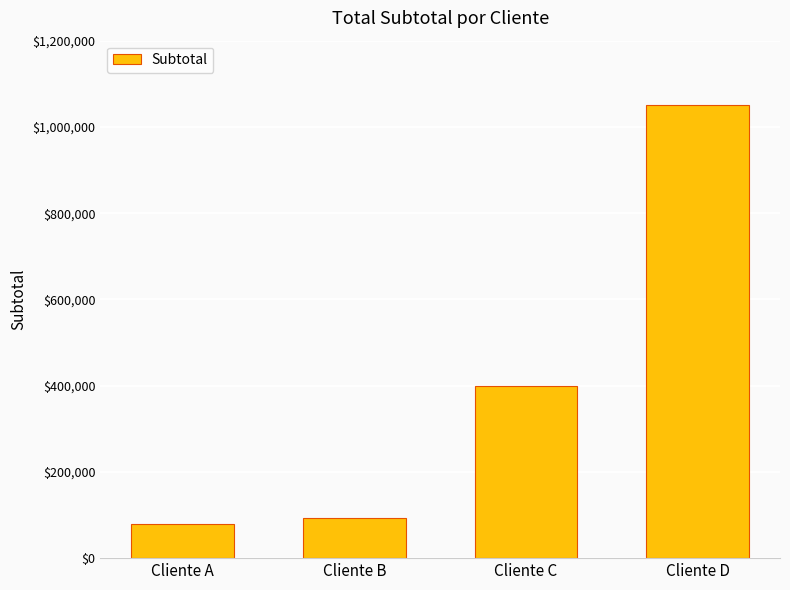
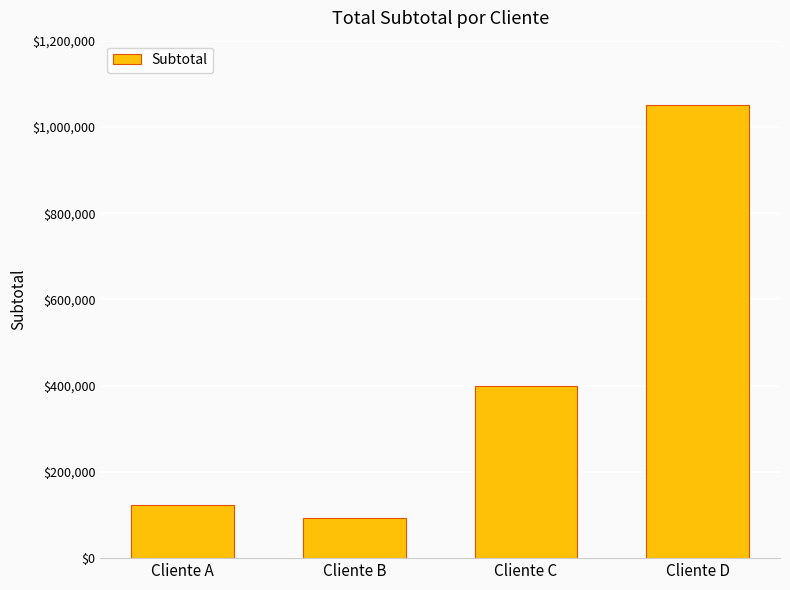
Cliente A: $80,000 -> $120,000
